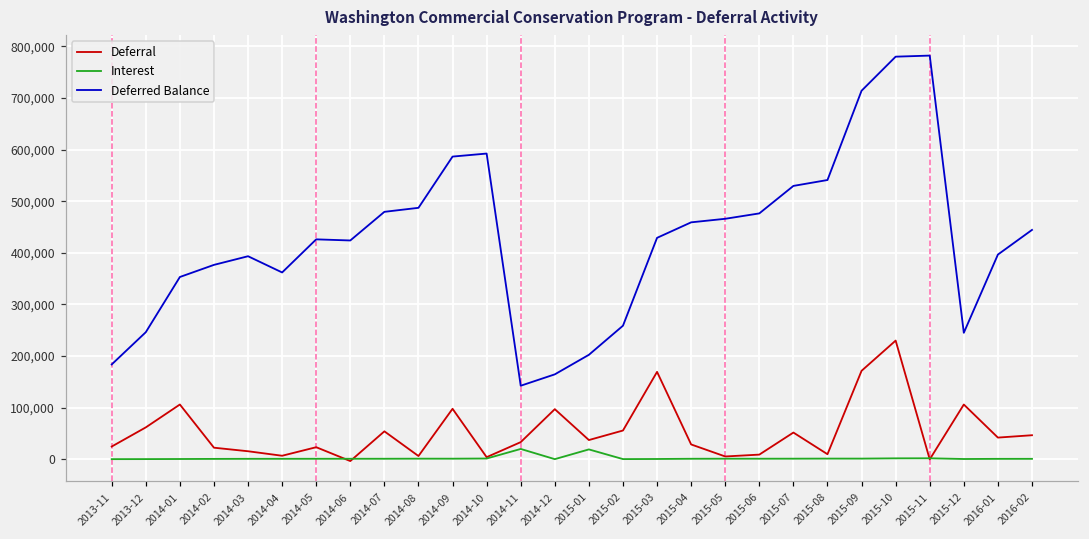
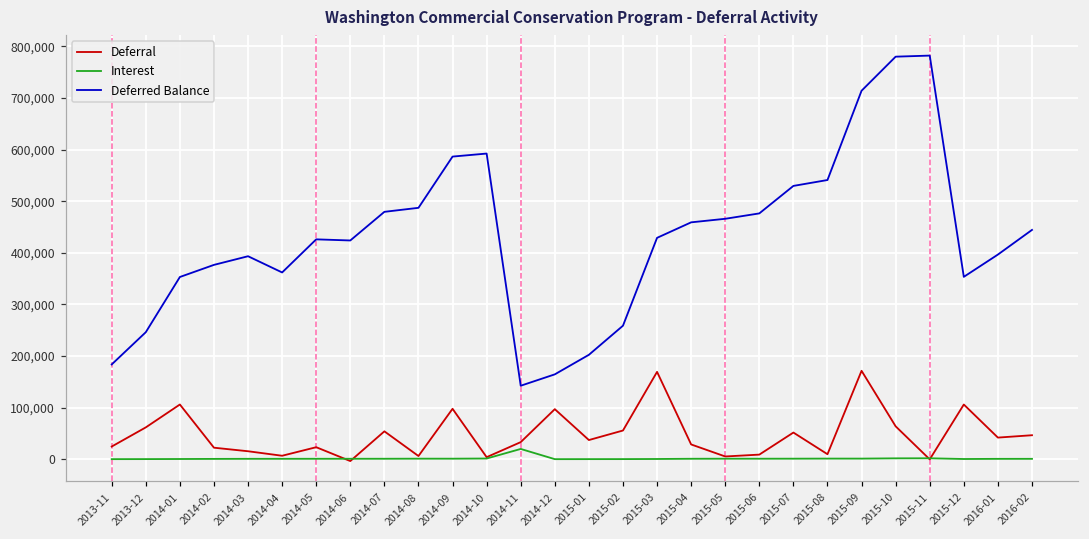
Interest, 2015-01: 20,000 -> 0
Deferral, 2015-10: 230,000 -> 60,000
Deferred Balance, 2015-12: 250,000 -> 350,000
